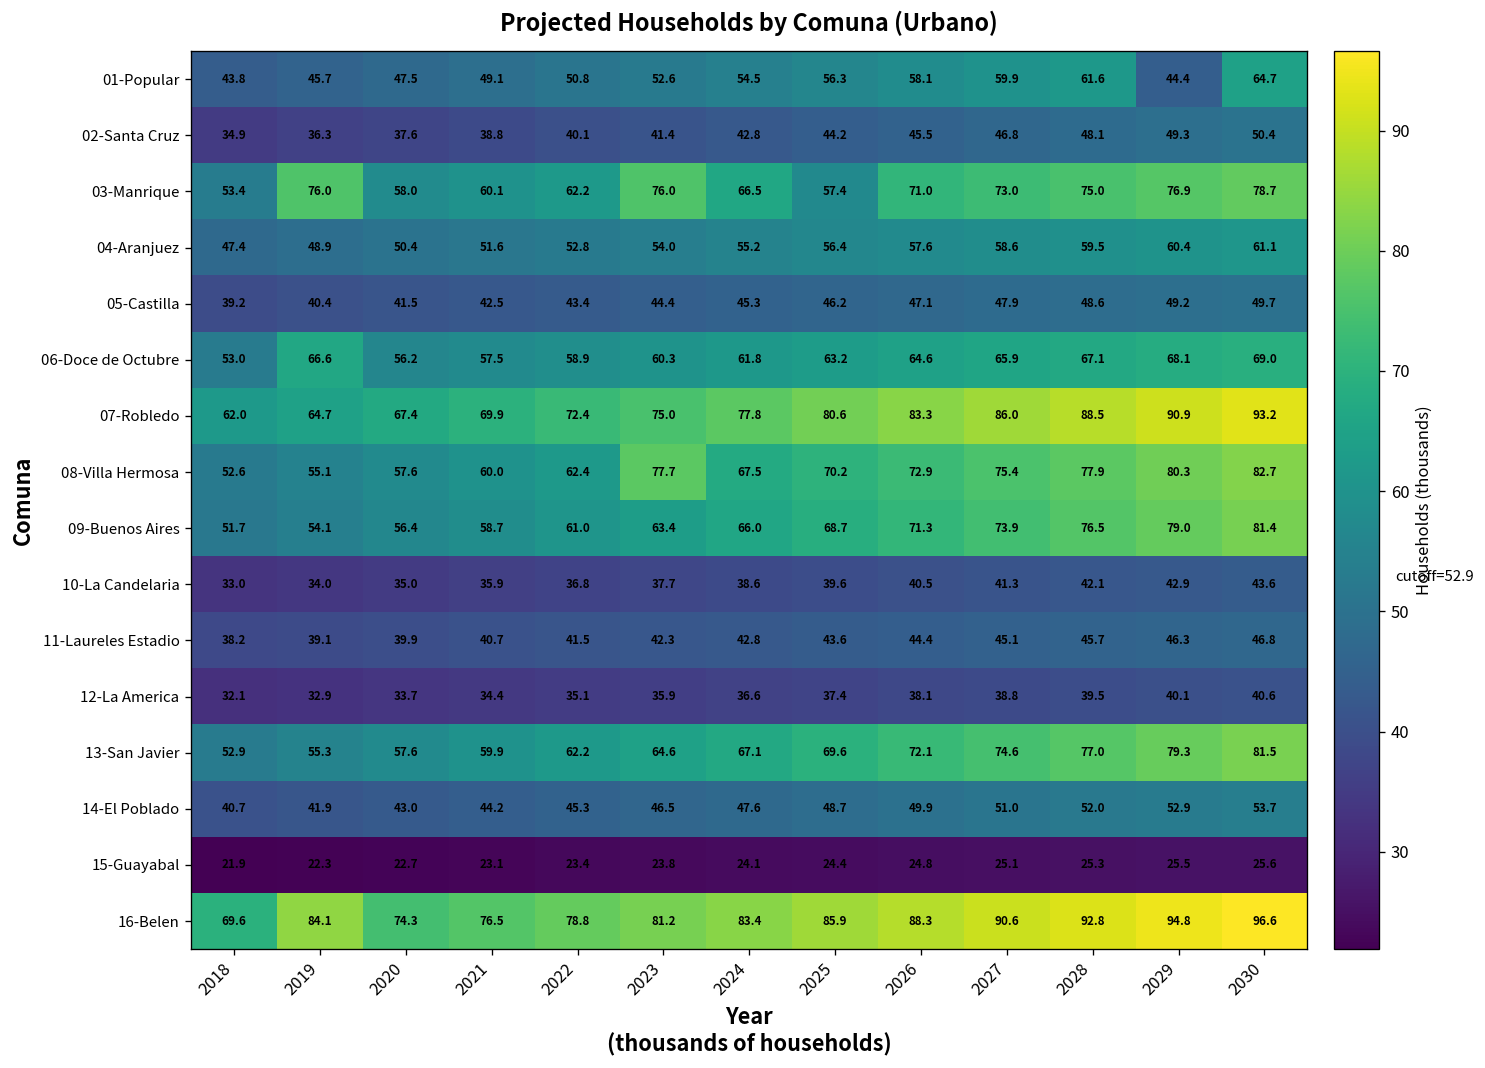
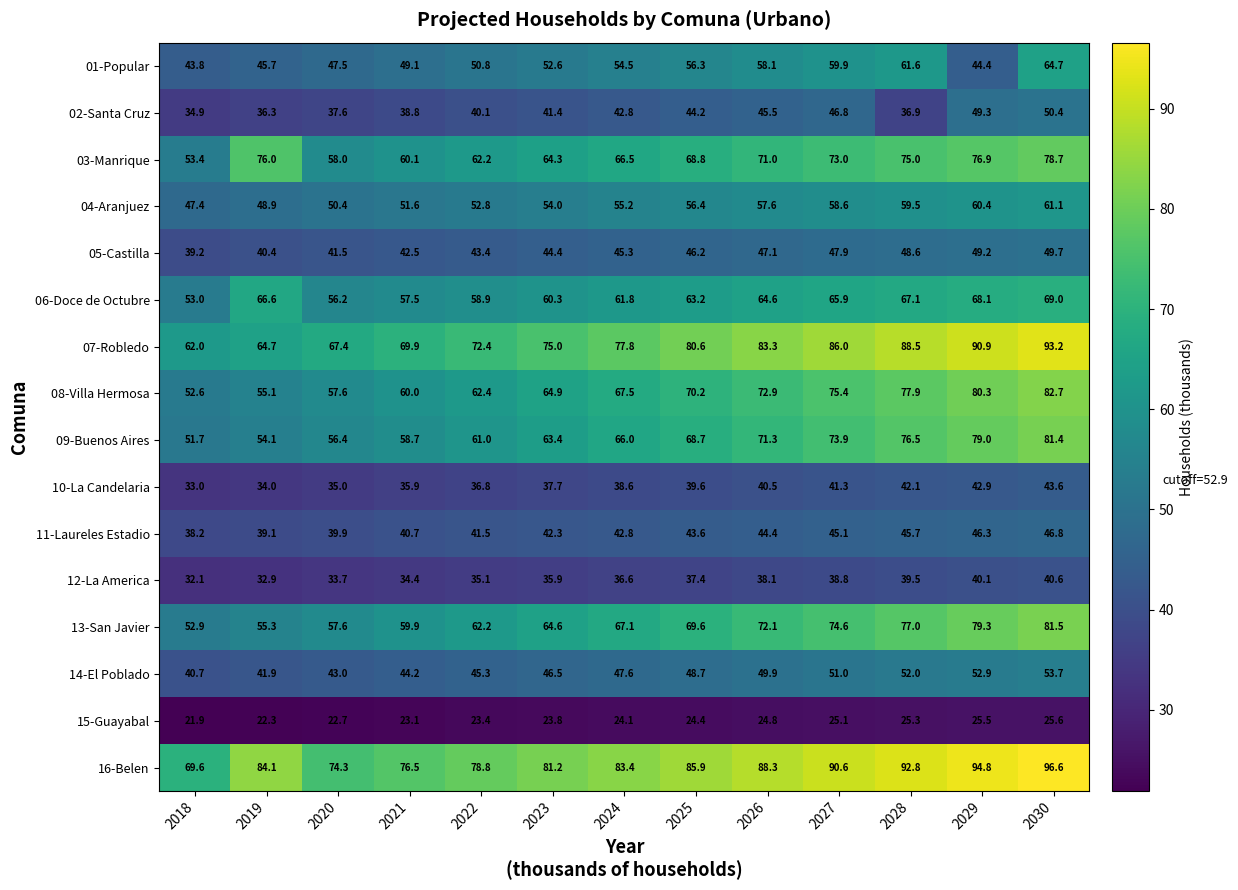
02-Santa Cruz, 2028: 48.1 -> 36.9
03-Manrique, 2023: 76.0 -> 64.3
03-Manrique, 2025: 57.4 -> 68.8
08-Villa Hermosa, 2023: 77.7 -> 64.9
